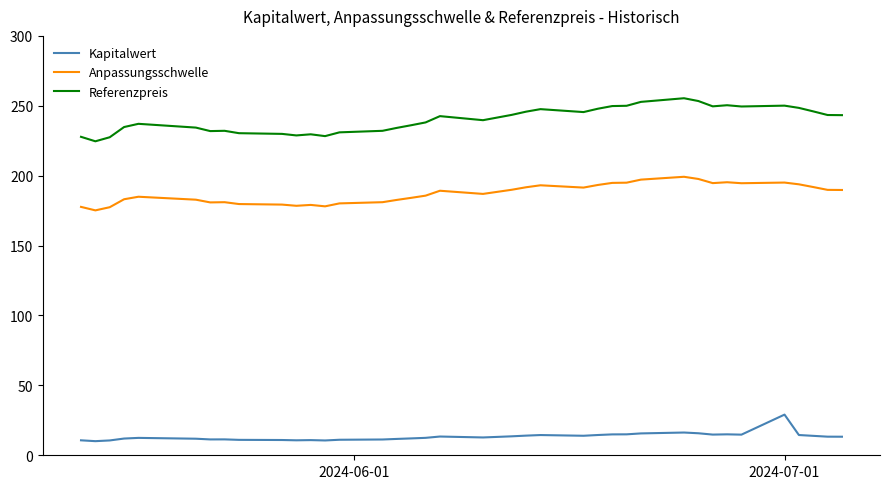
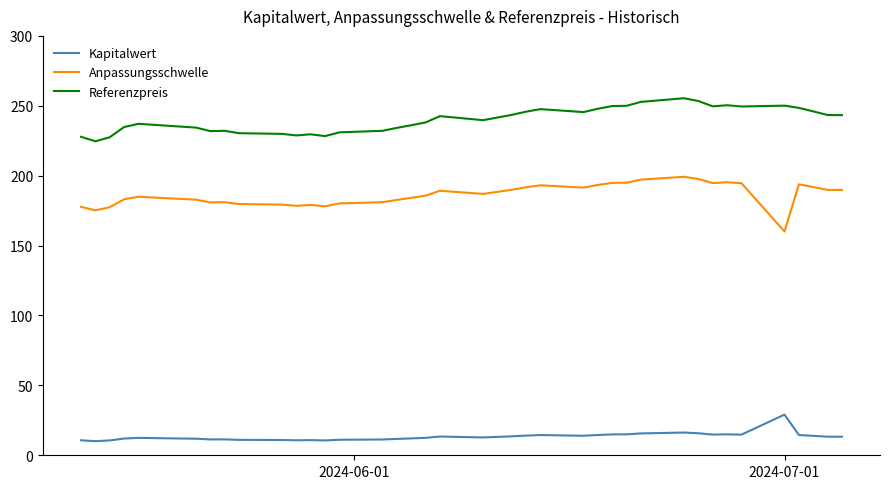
Anpassungsschwelle, 2024-07-01: 195 -> 160
